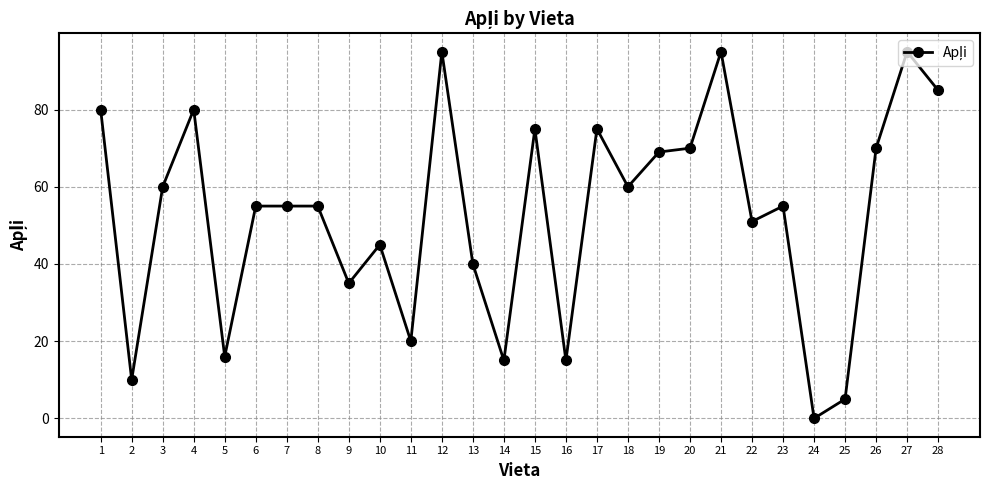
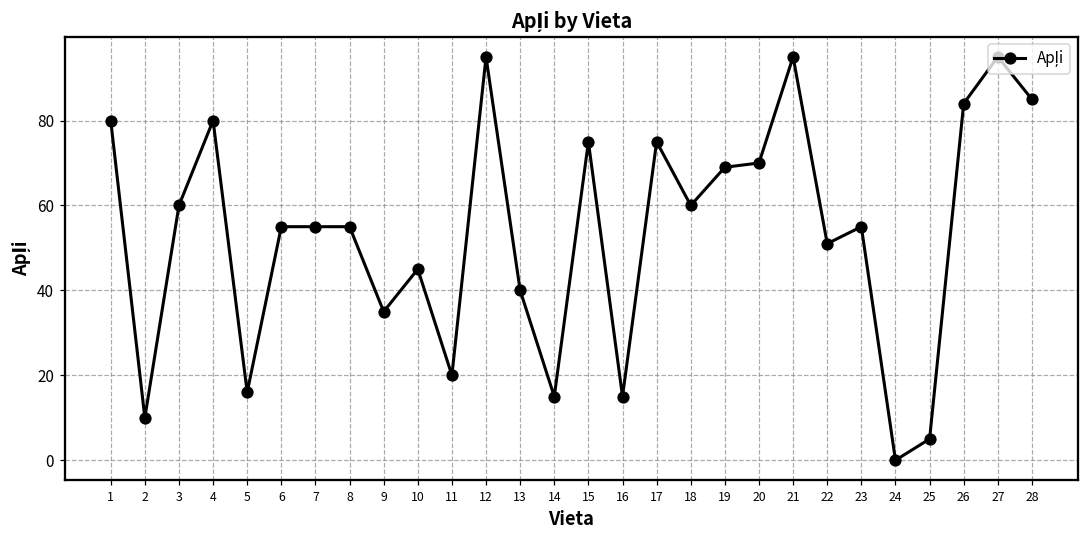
26: 70 -> 84
